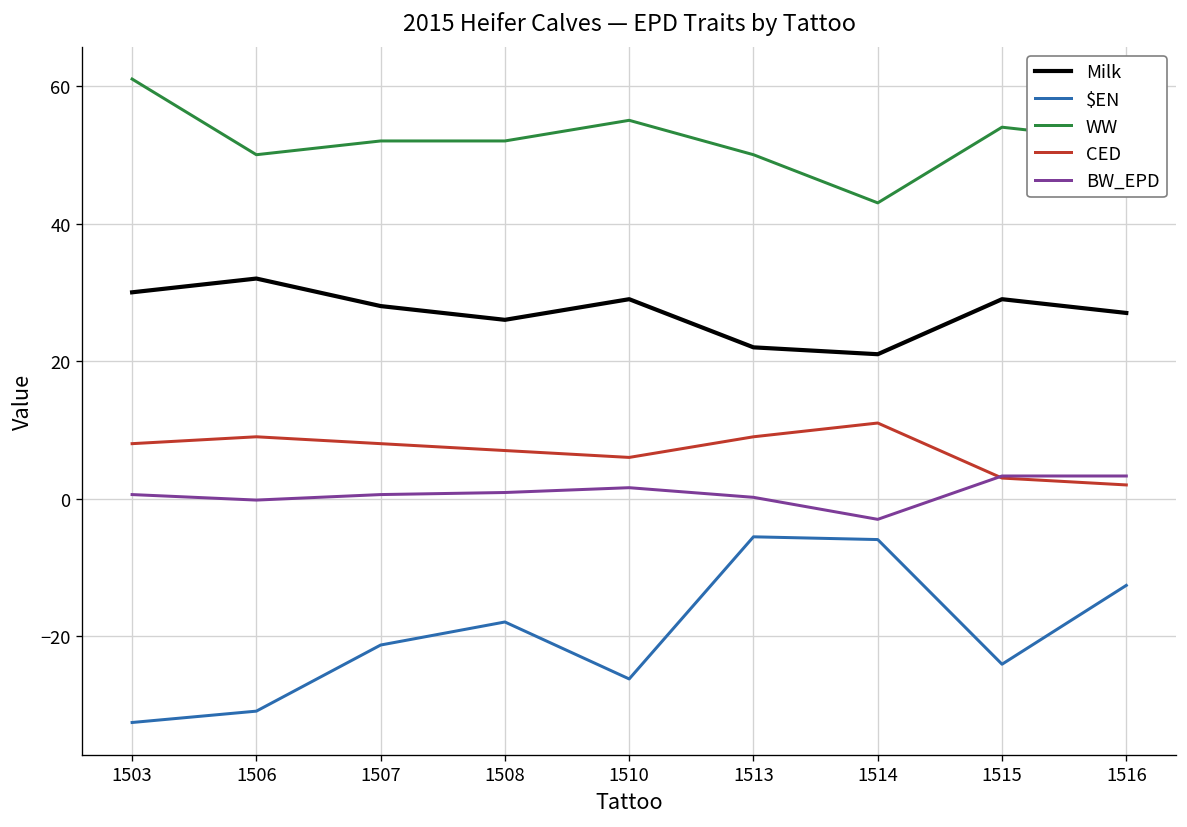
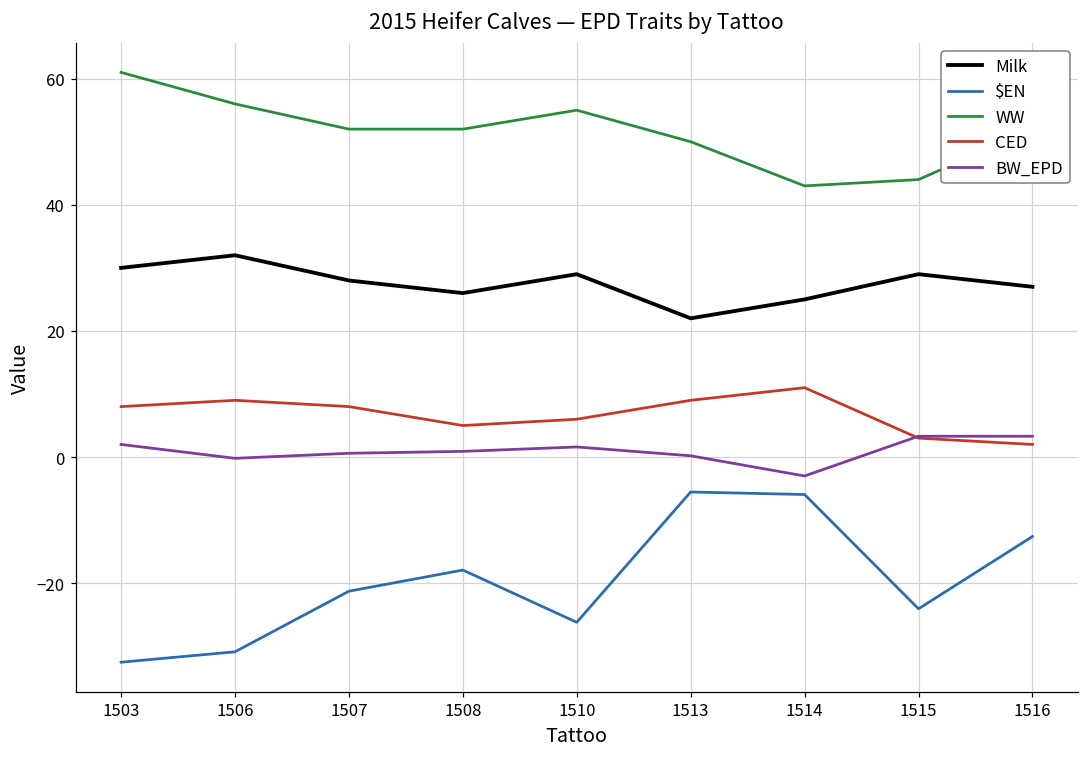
BW_EPD, 1503: 1 -> 2
WW, 1506: 50 -> 56
CED, 1508: 7 -> 5
Milk, 1514: 21 -> 25
WW, 1515: 54 -> 44
